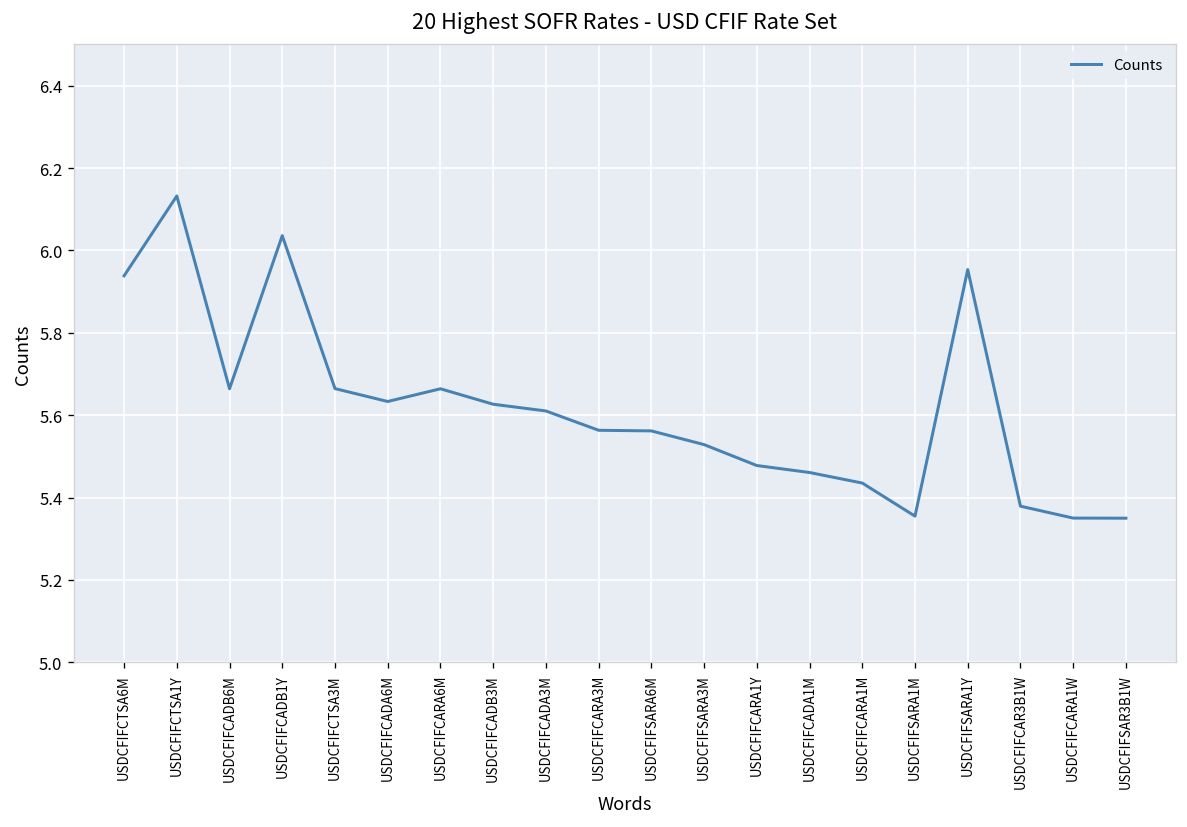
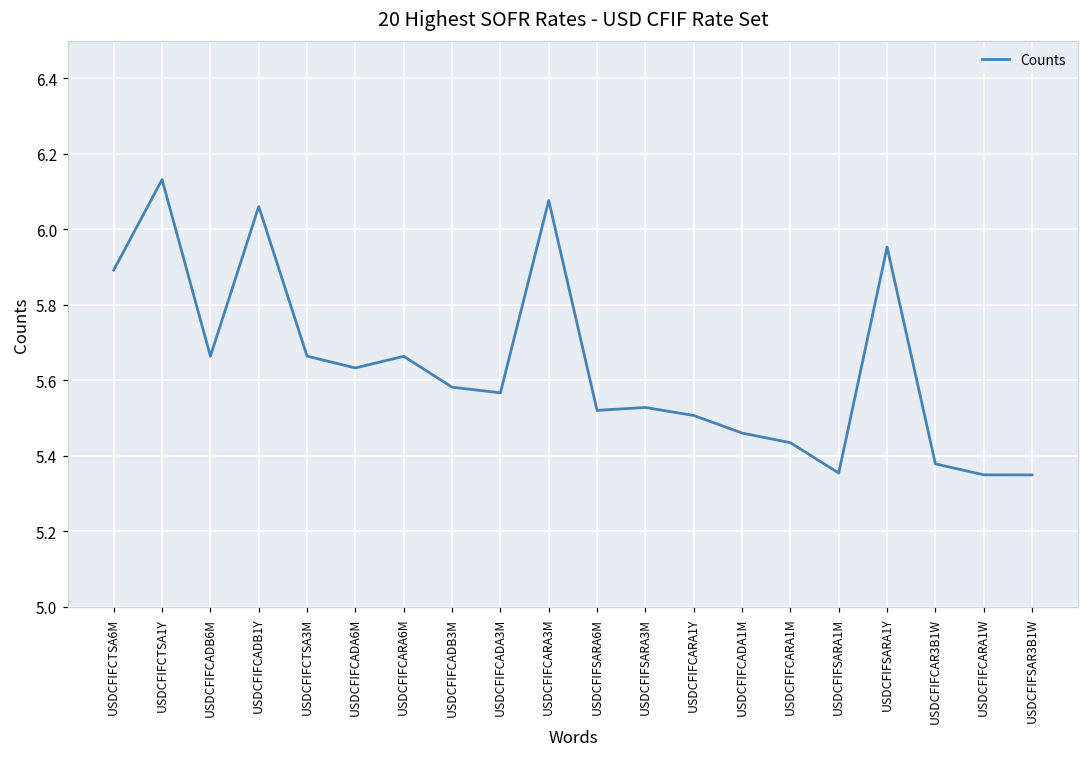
USDCFIFCTSA6M: 5.94 -> 5.89
USDCFIFCADB1Y: 6.04 -> 6.06
USDCFIFCADB3M: 5.63 -> 5.58
USDCFIFCADA3M: 5.61 -> 5.57
USDCFIFCARA3M: 5.56 -> 6.08
USDCFIFSARA6M: 5.56 -> 5.52
USDCFIFCARA1Y: 5.48 -> 5.51
